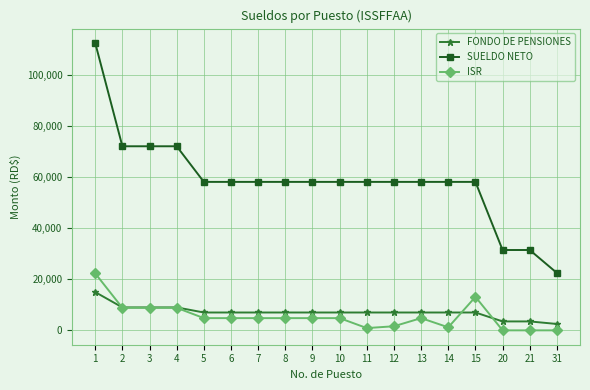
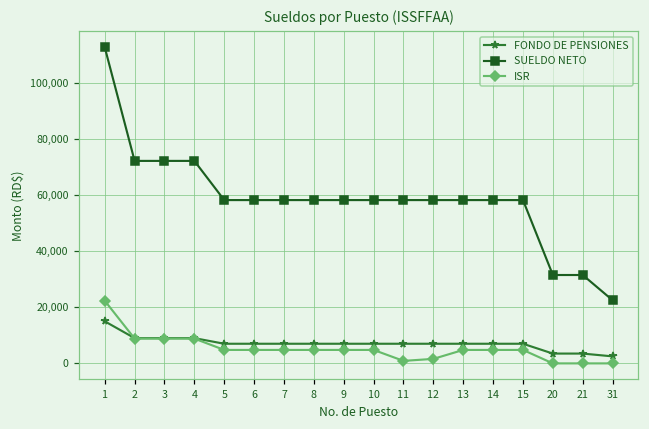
ISR, 14: 1,000 -> 5,000
ISR, 15: 13,000 -> 5,000
